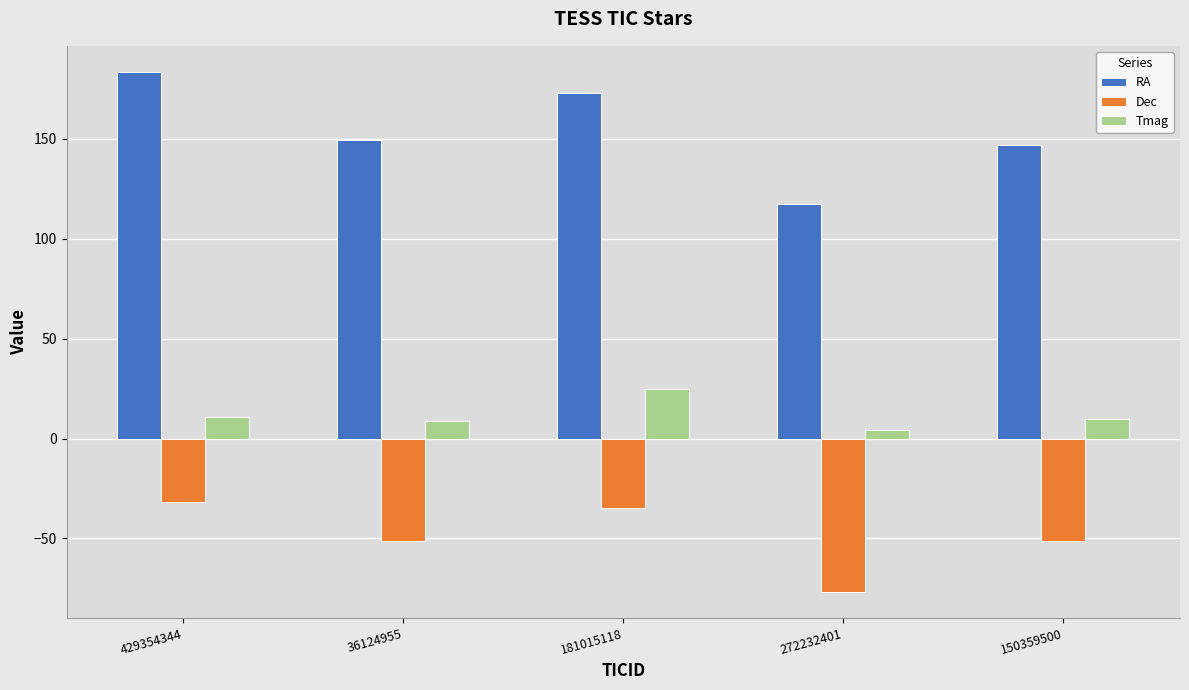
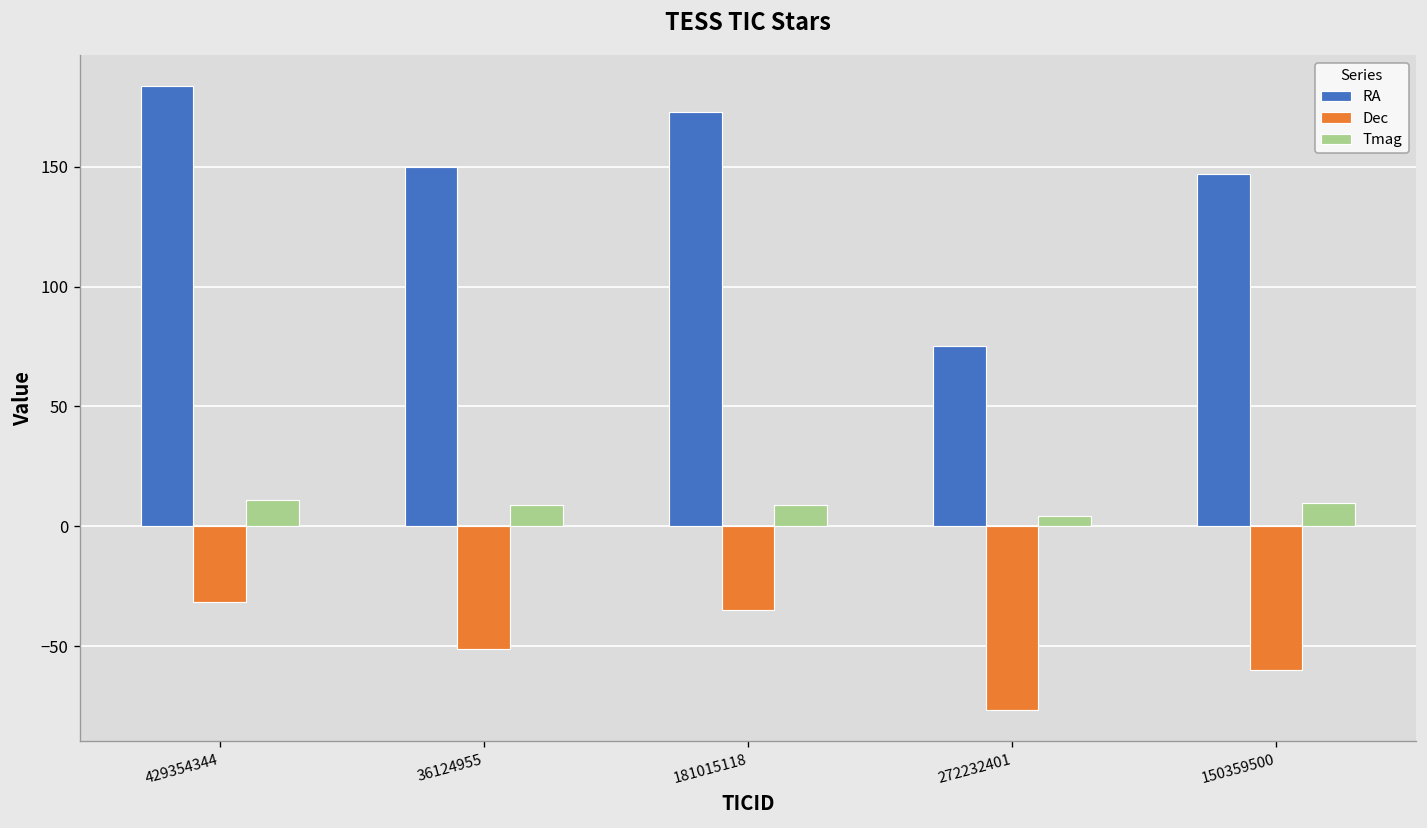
Tmag, 181015118: 25 -> 9
RA, 272232401: 117 -> 75
Dec, 150359500: -51 -> -60
